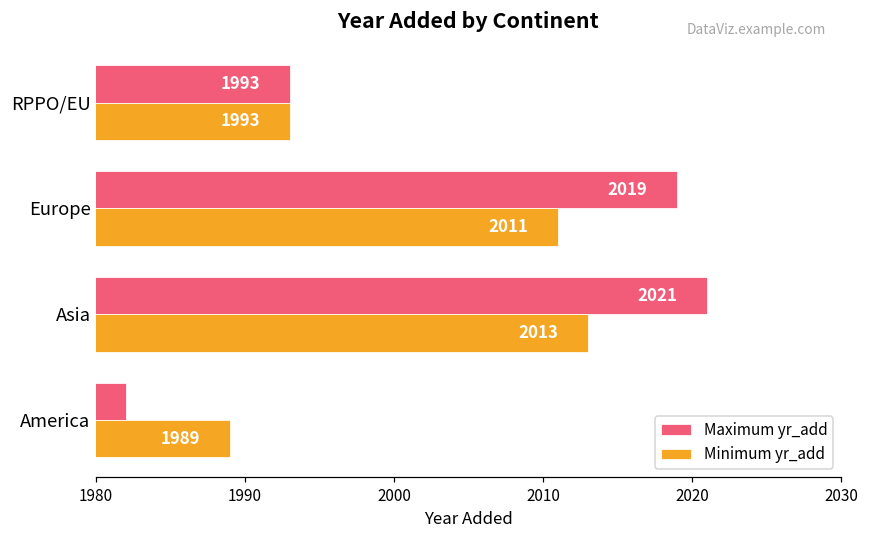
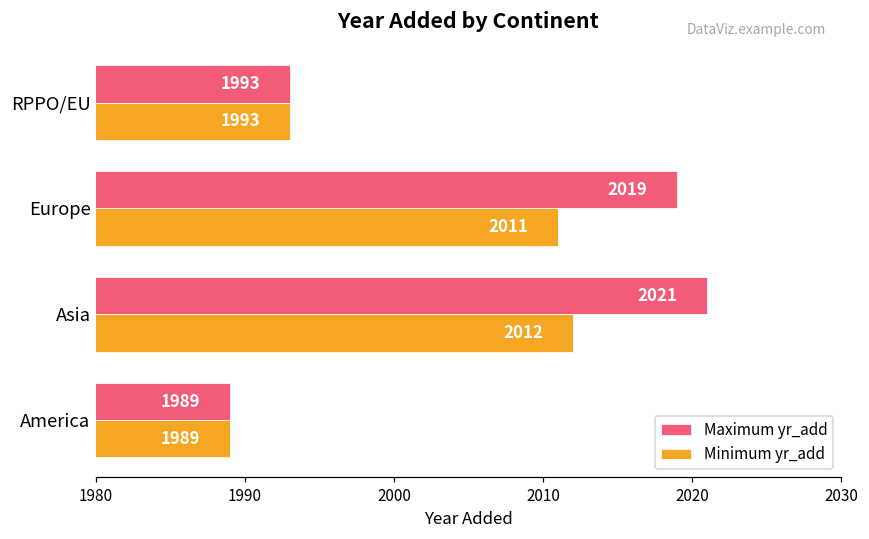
Minimum yr_add, Asia: 2013 -> 2012
Maximum yr_add, America: 1982 -> 1989
